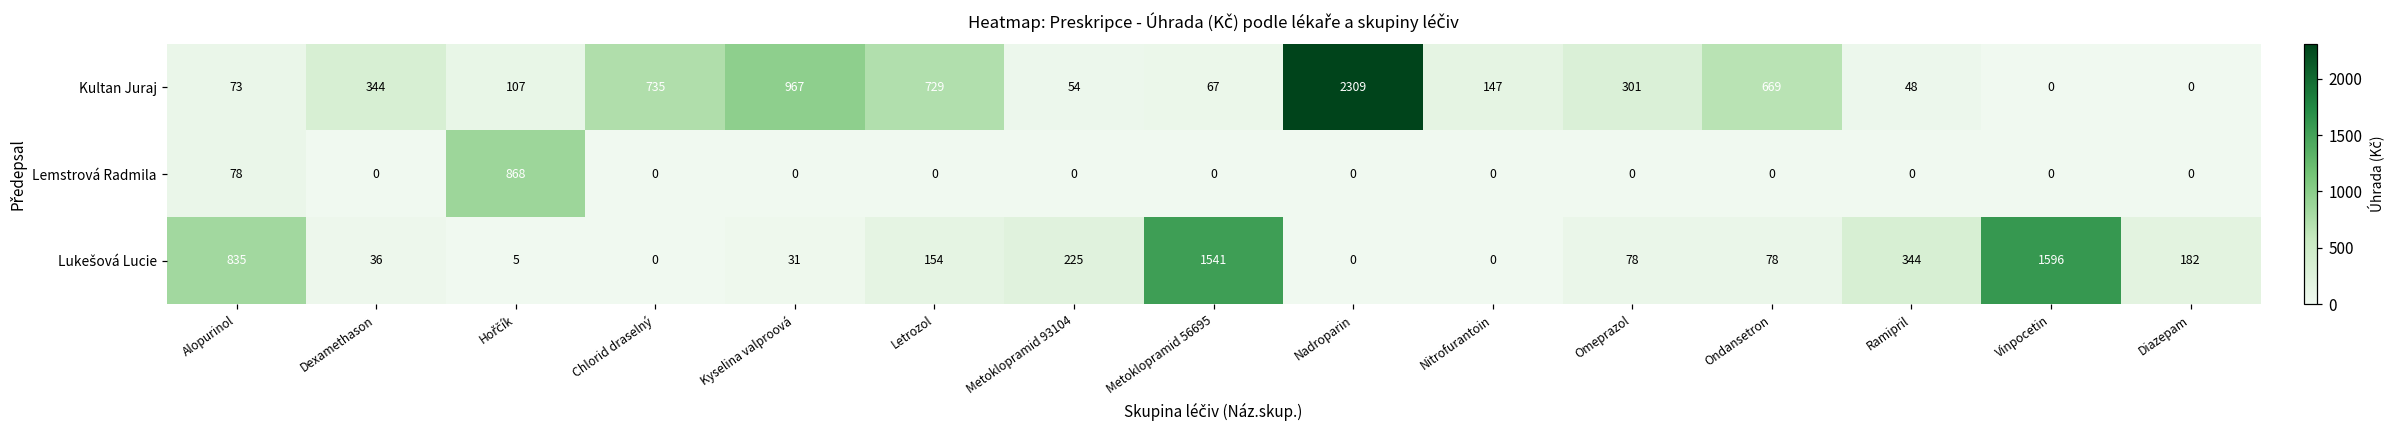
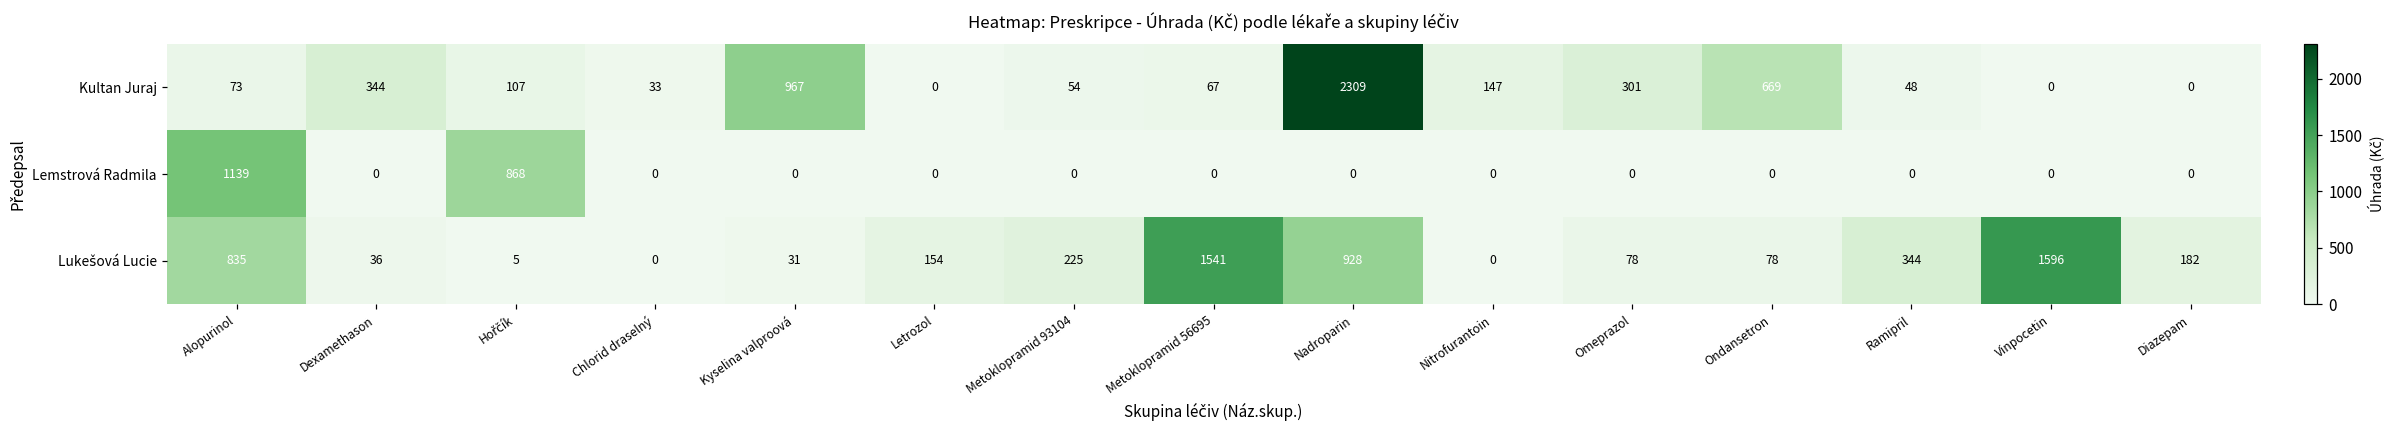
Kultan Juraj, Chlorid draselný: 735 -> 33
Kultan Juraj, Letrozol: 729 -> 0
Lemstrová Radmila, Alopurinol: 78 -> 1139
Lukešová Lucie, Nadroparin: 0 -> 928
